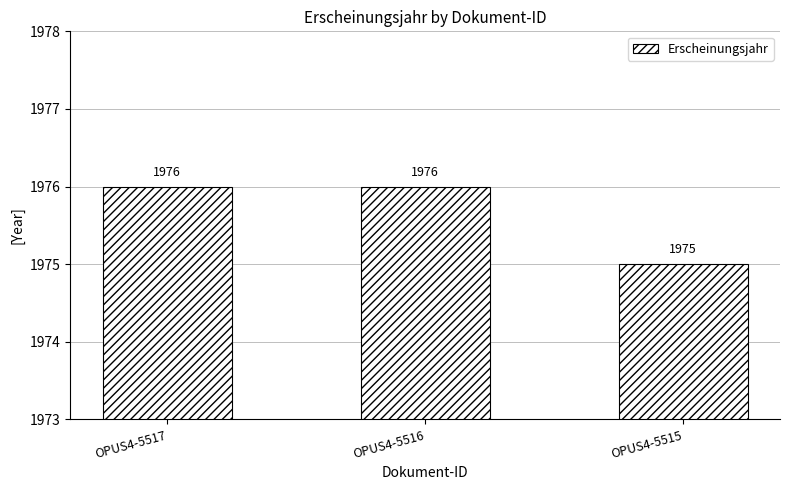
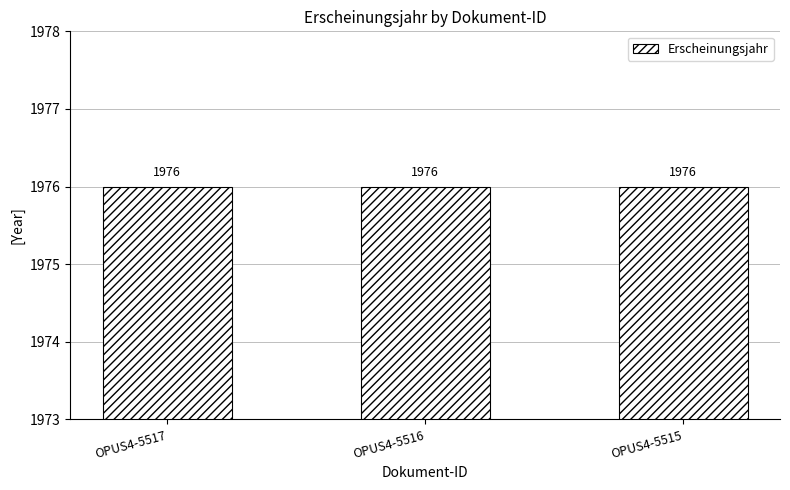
OPUS4-5515: 1975 -> 1976
